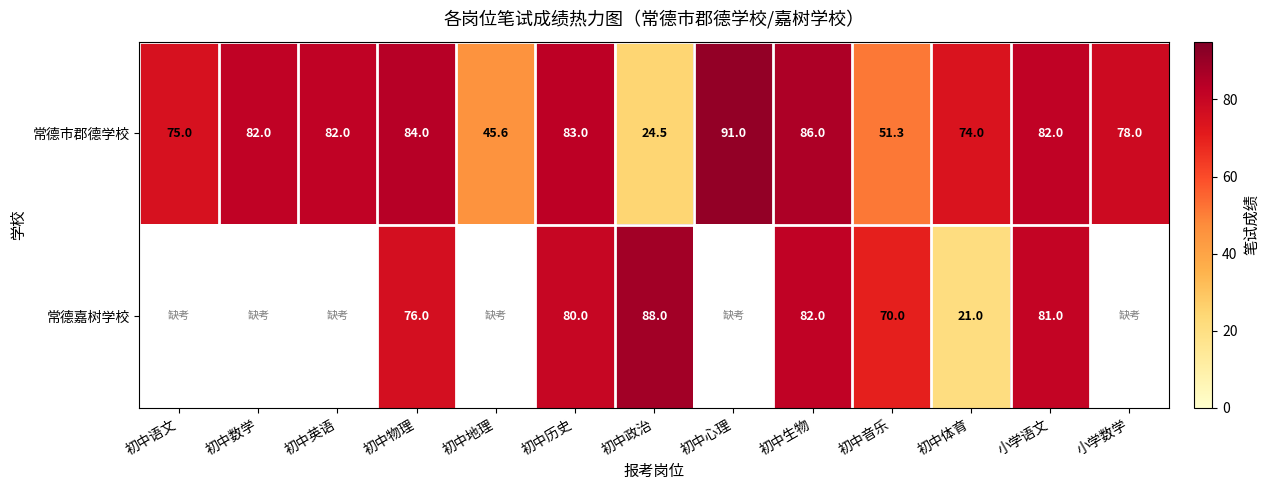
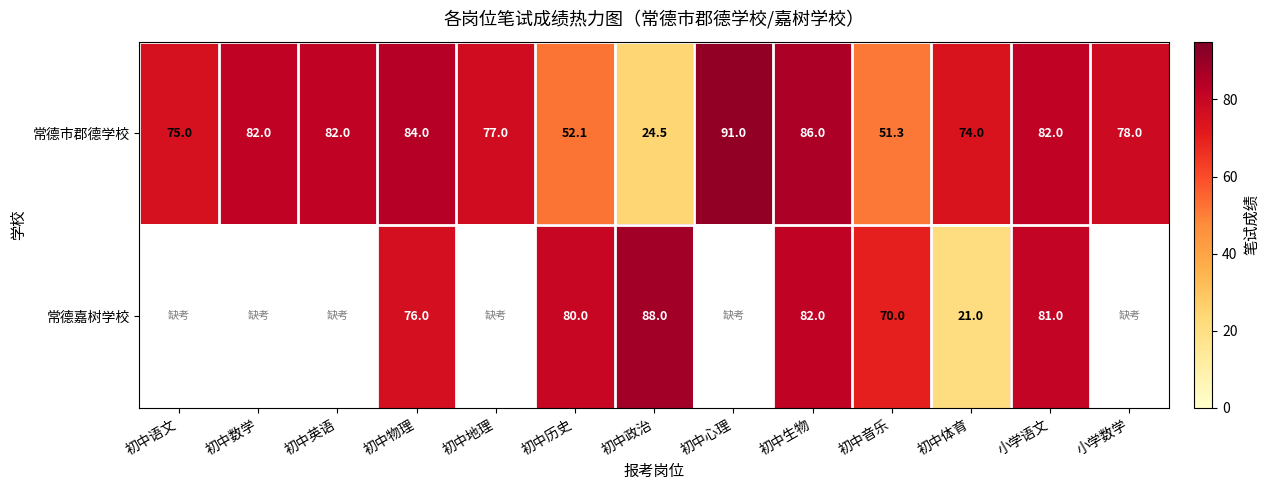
常德市郡德学校, 初中地理: 45.6 -> 77.0
常德市郡德学校, 初中历史: 83.0 -> 52.1
